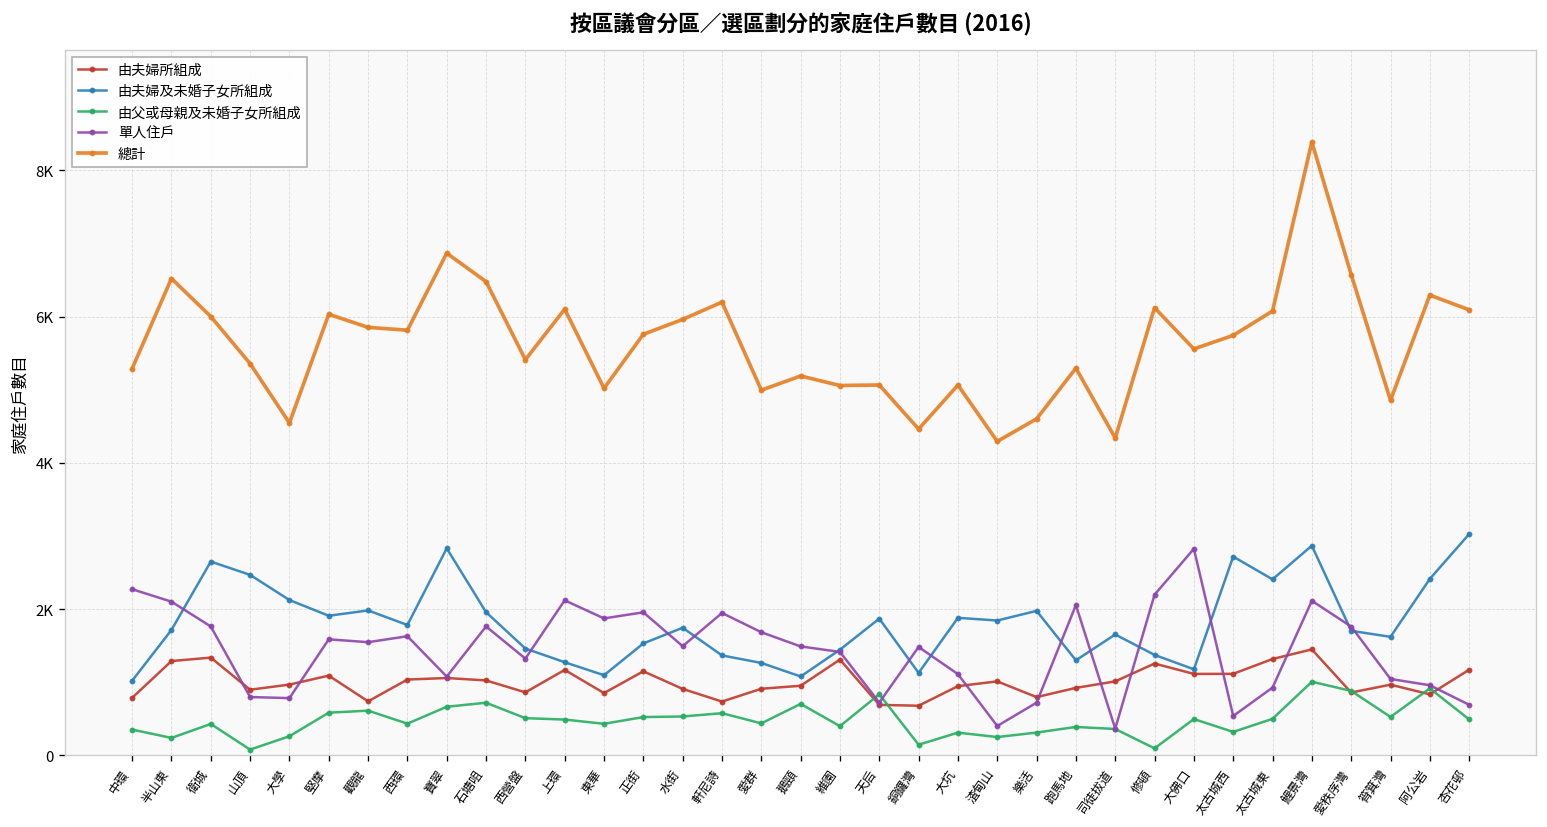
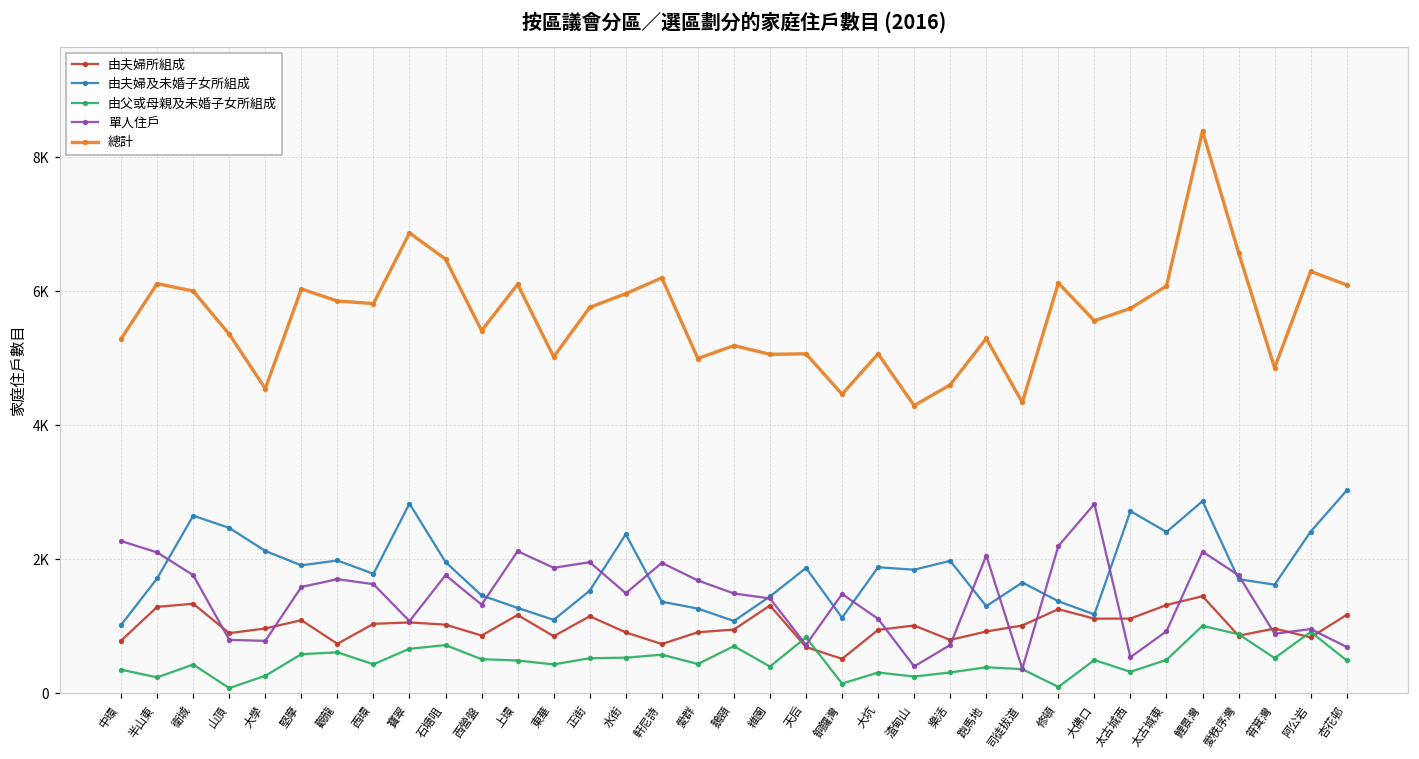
總計, 半山東: 6500 -> 6100
單人住戶, 觀龍: 1500 -> 1700
由夫婦及未婚子女所組成, 水街: 1700 -> 2400
由夫婦所組成, 銅鑼灣: 700 -> 500
單人住戶, 筲箕灣: 1000 -> 900
